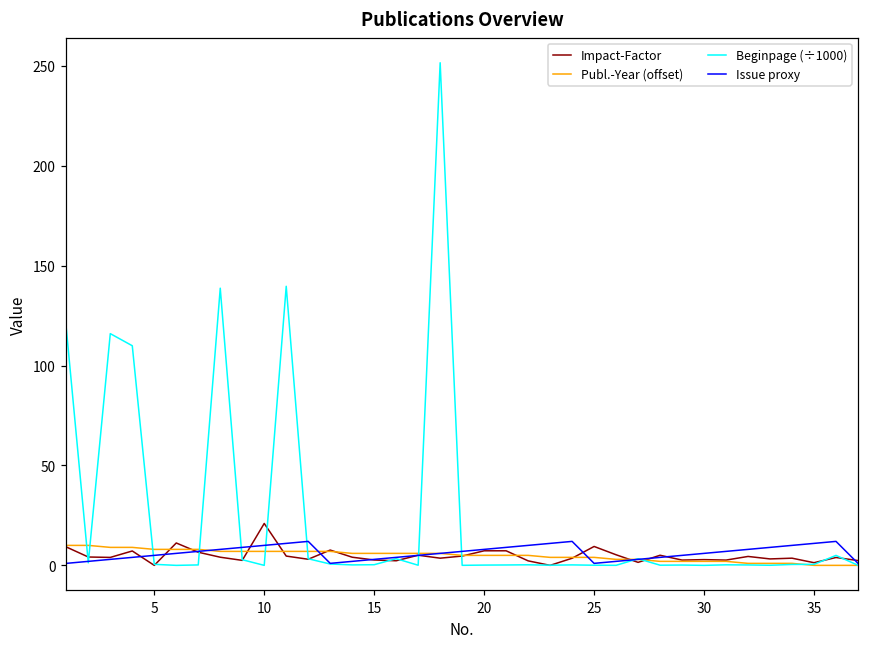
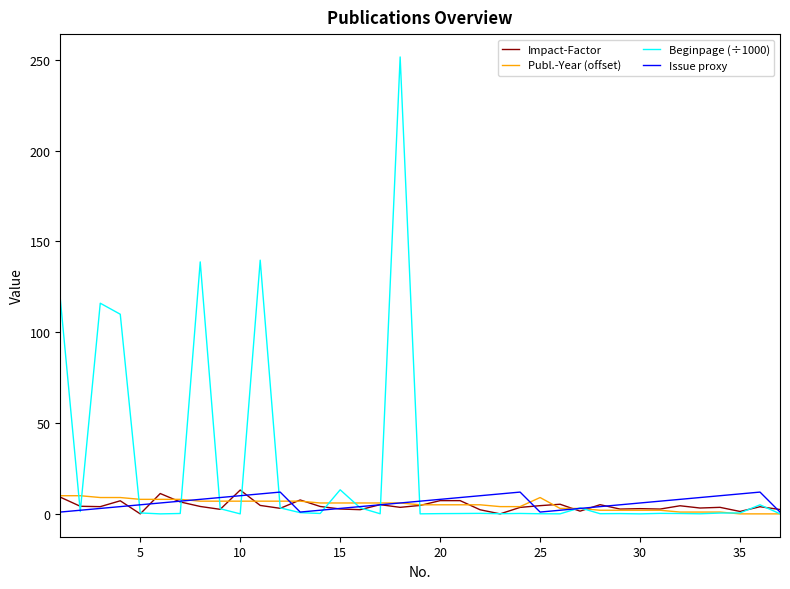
Impact-Factor, 10: 21 -> 13
Beginpage (÷1000), 15: 0 -> 13
Impact-Factor, 25: 9 -> 5
Publ.-Year (offset), 25: 4 -> 9
